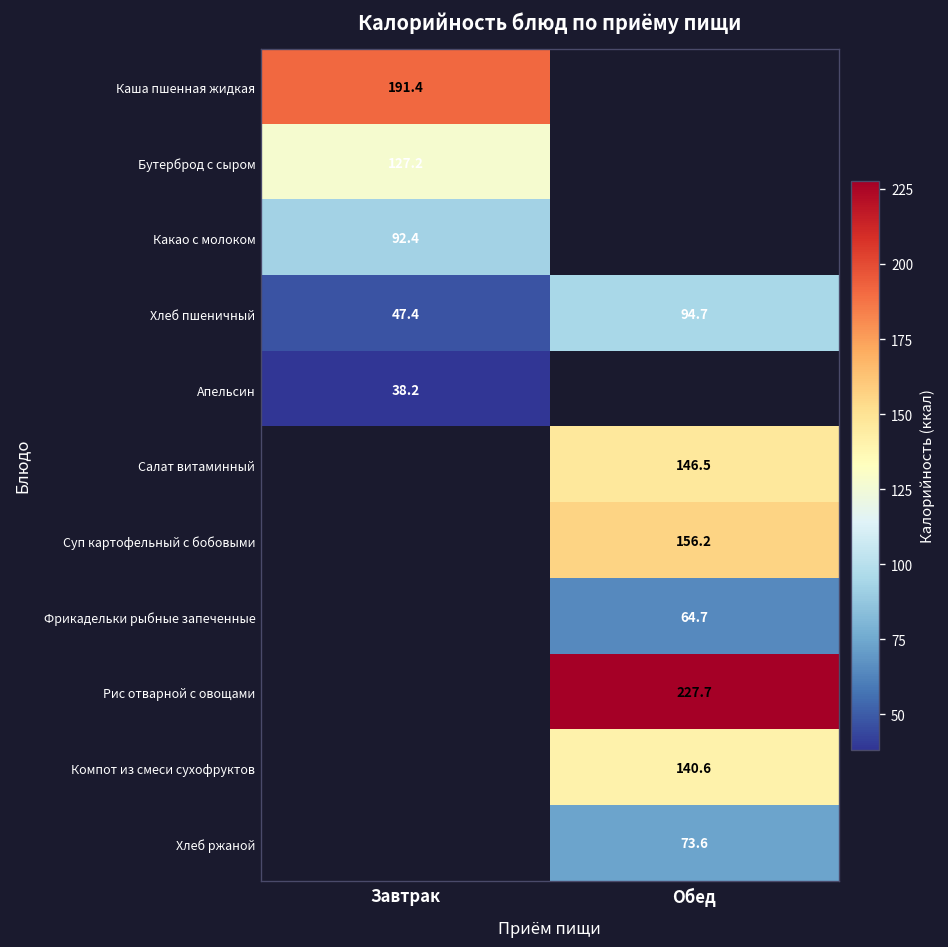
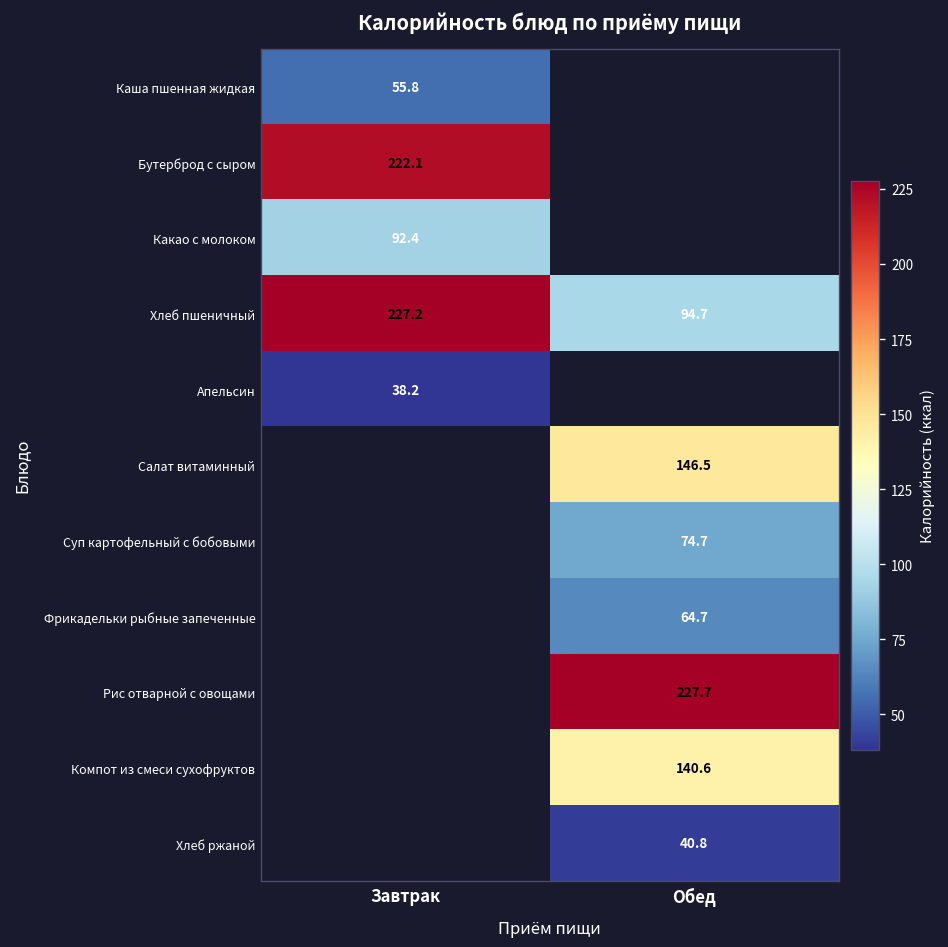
Каша пшенная жидкая, Завтрак: 191.4 -> 55.8
Бутерброд с сыром, Завтрак: 127.2 -> 222.1
Хлеб пшеничный, Завтрак: 47.4 -> 227.2
Суп картофельный с бобовыми, Обед: 156.2 -> 74.7
Хлеб ржаной, Обед: 73.6 -> 40.8
